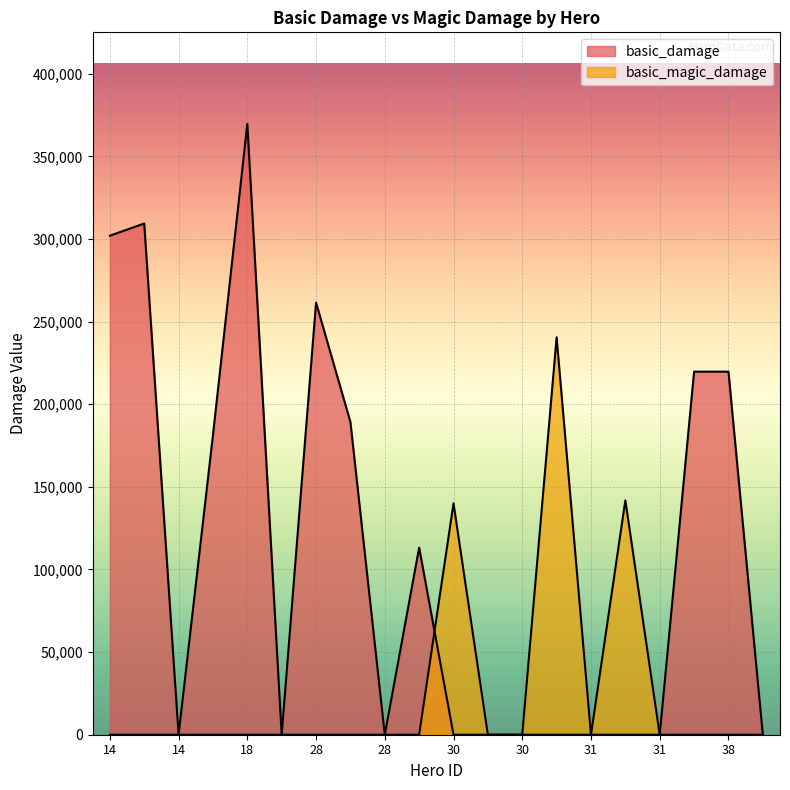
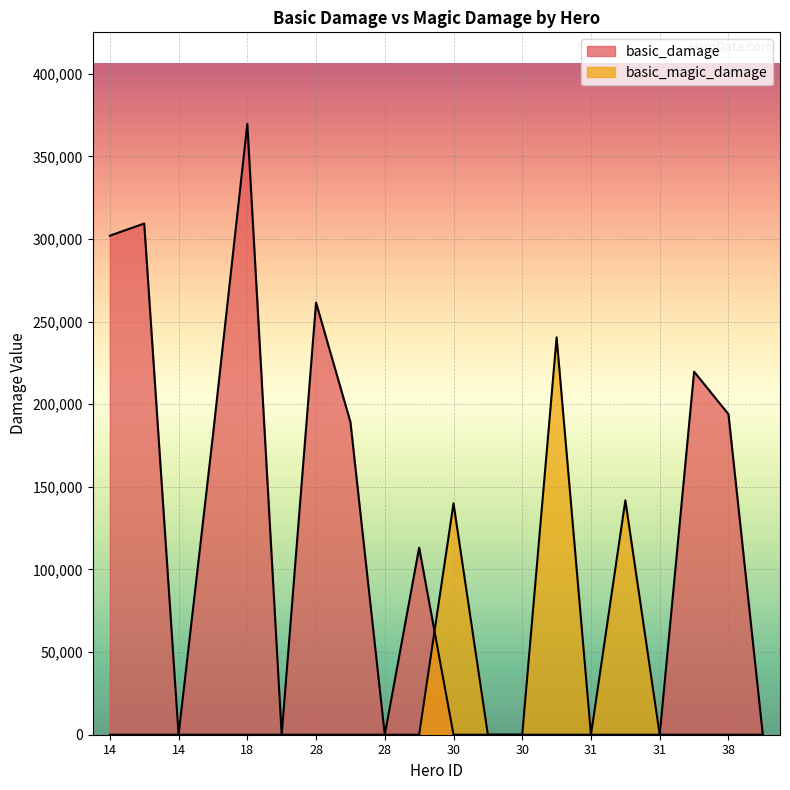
basic_damage, 38: 220,000 -> 194,000
